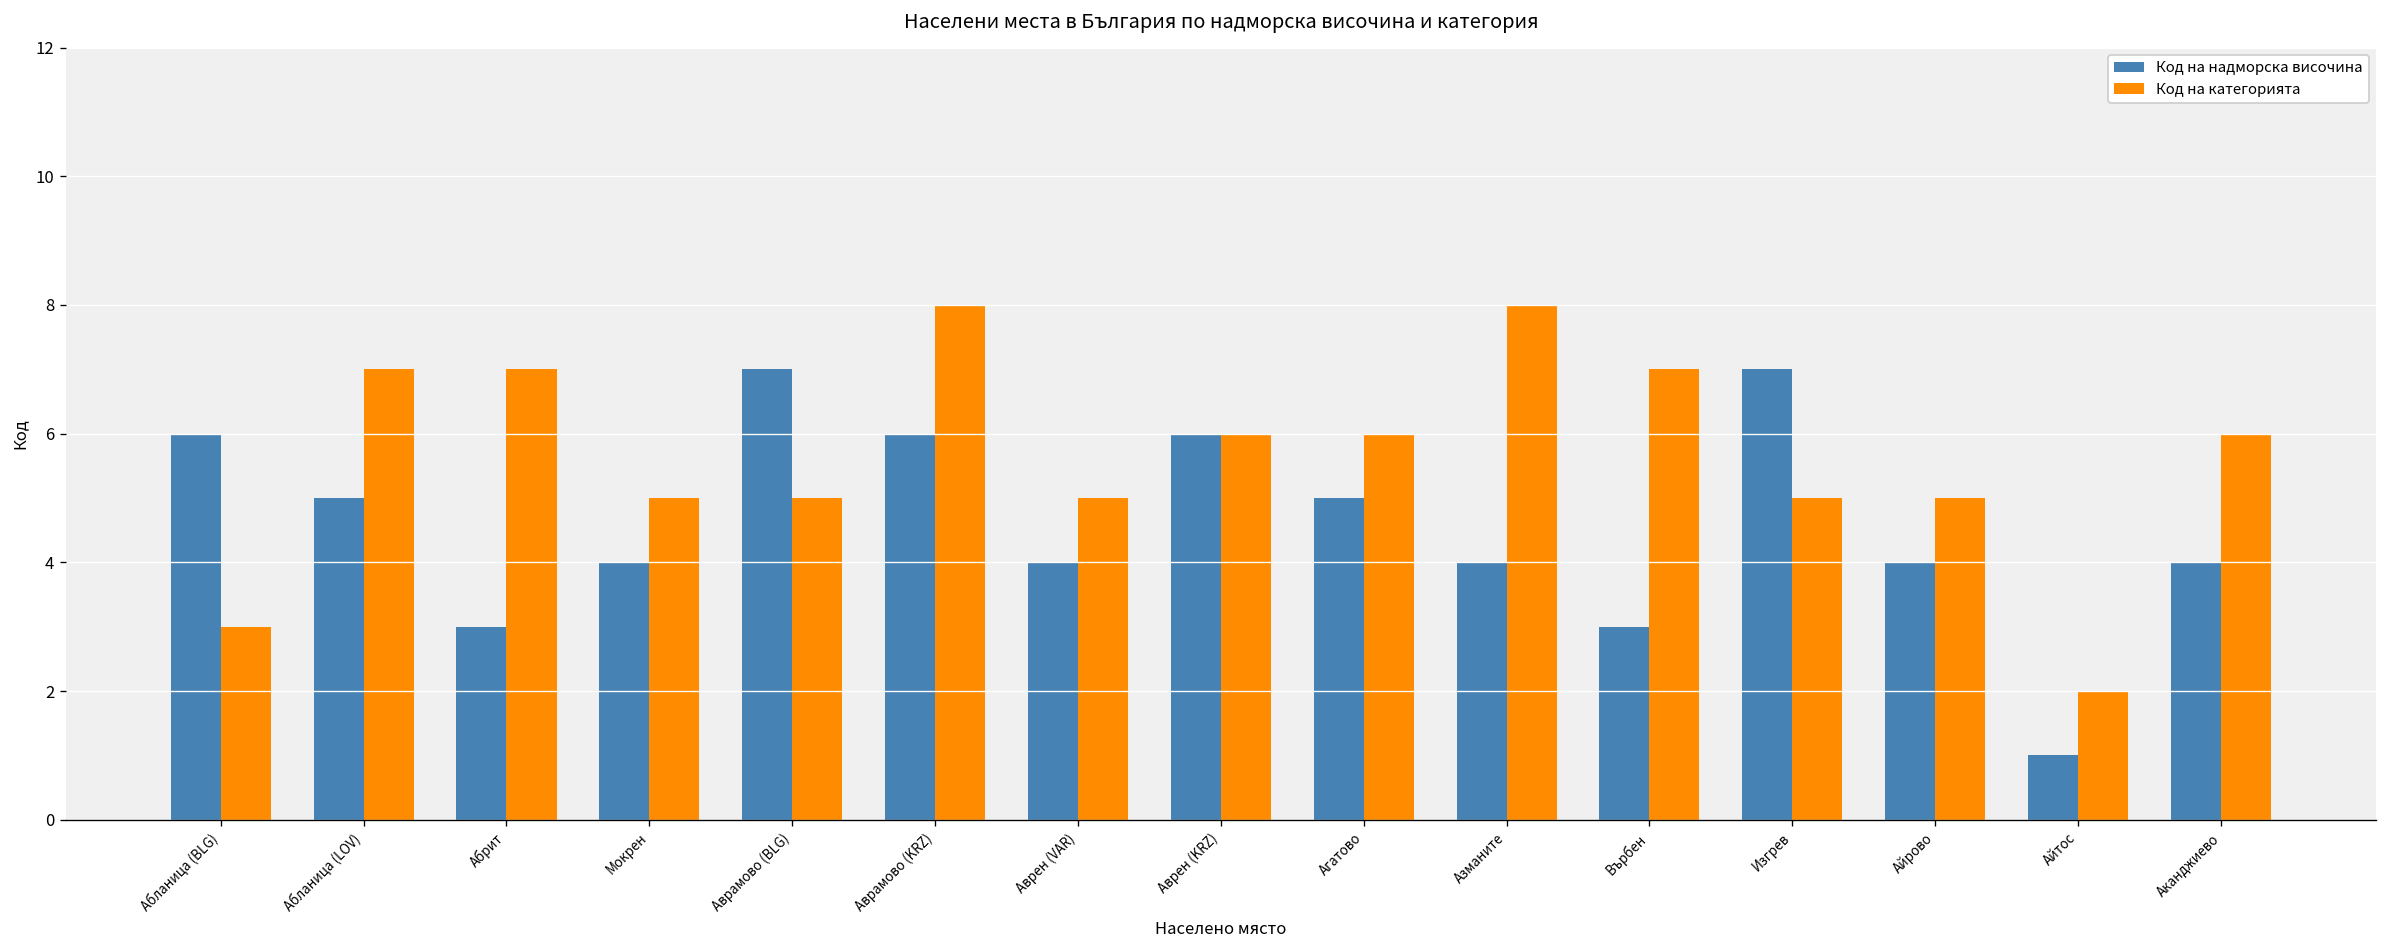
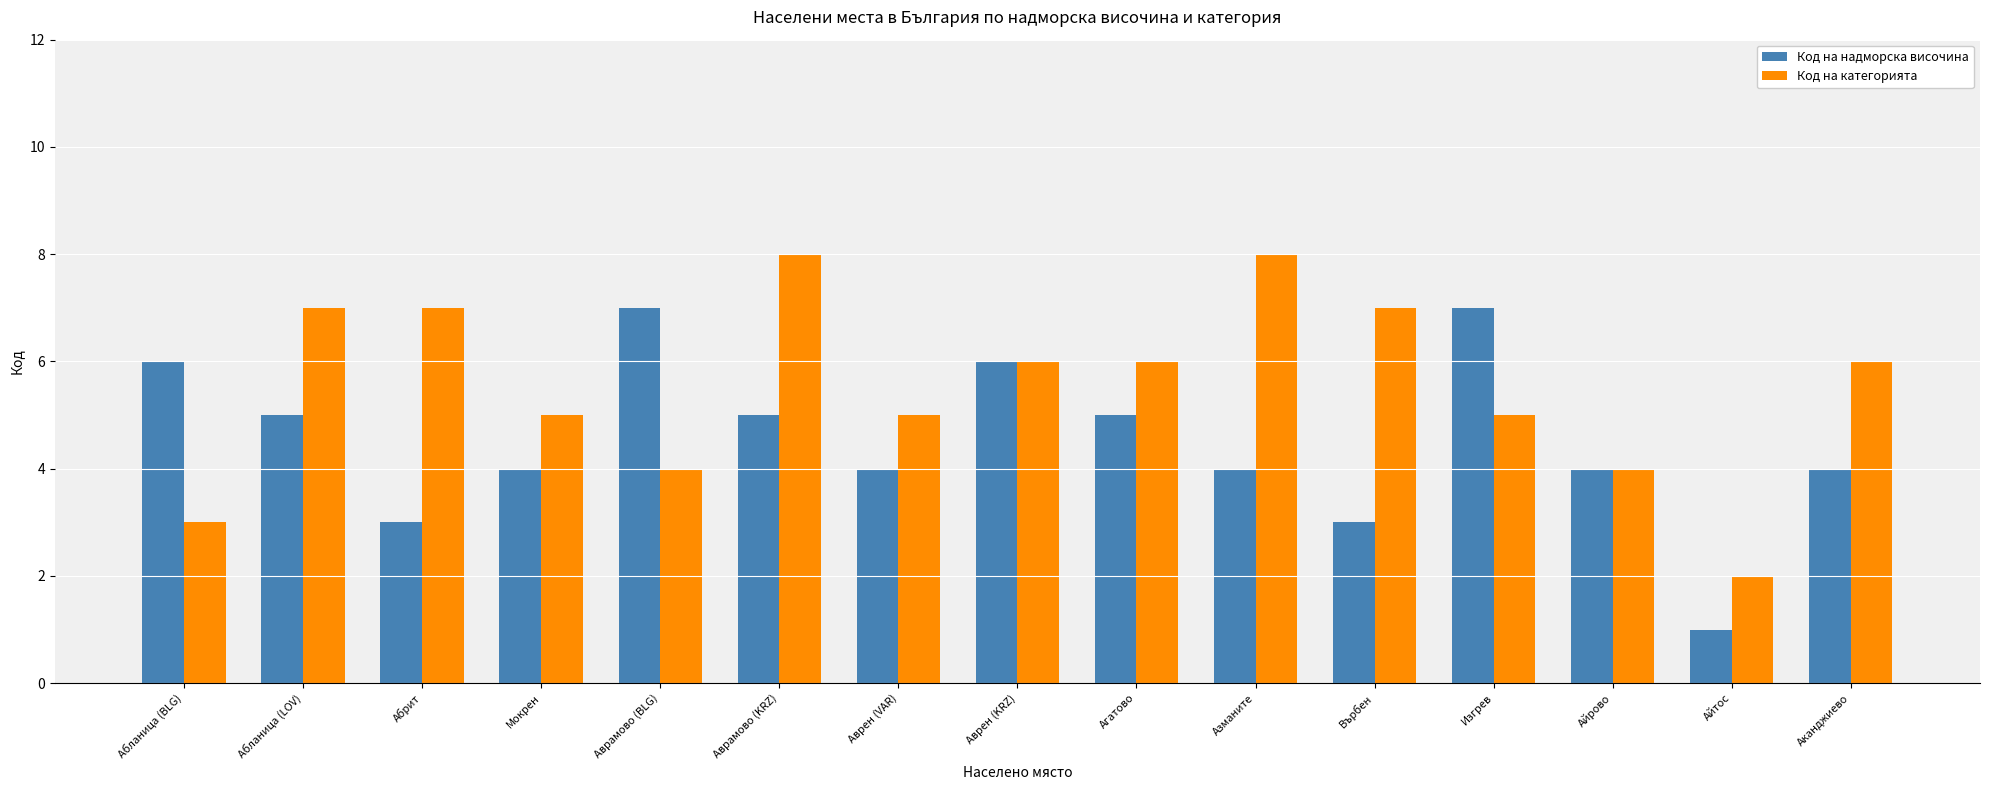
Код на категорията, Аврамово (BLG): 5 -> 4
Код на надморска височина, Аврамово (KRZ): 6 -> 5
Код на категорията, Айрово: 5 -> 4
